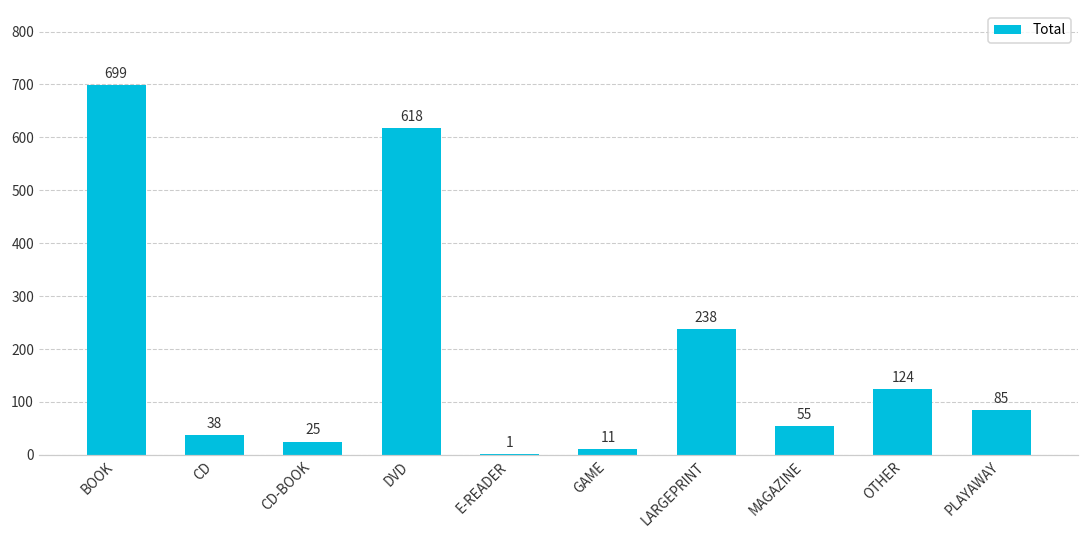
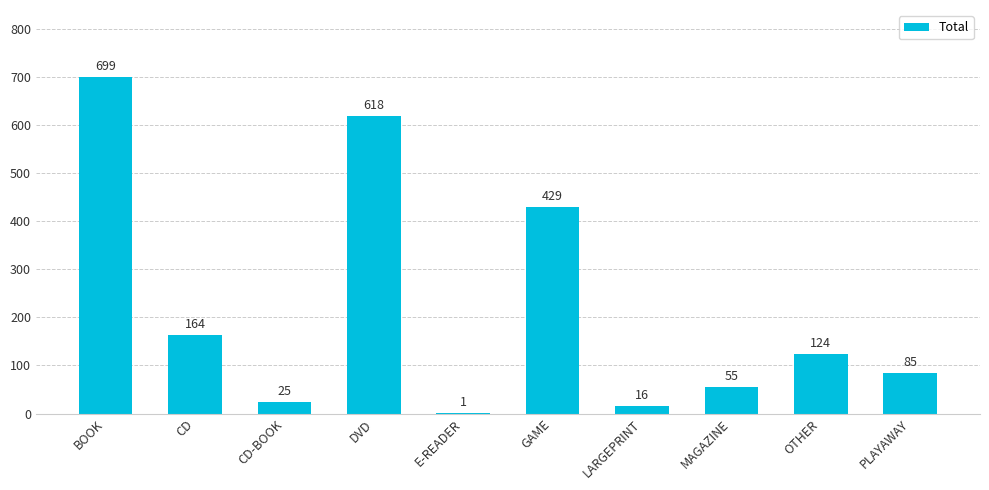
CD: 38 -> 164
GAME: 11 -> 429
LARGEPRINT: 238 -> 16
